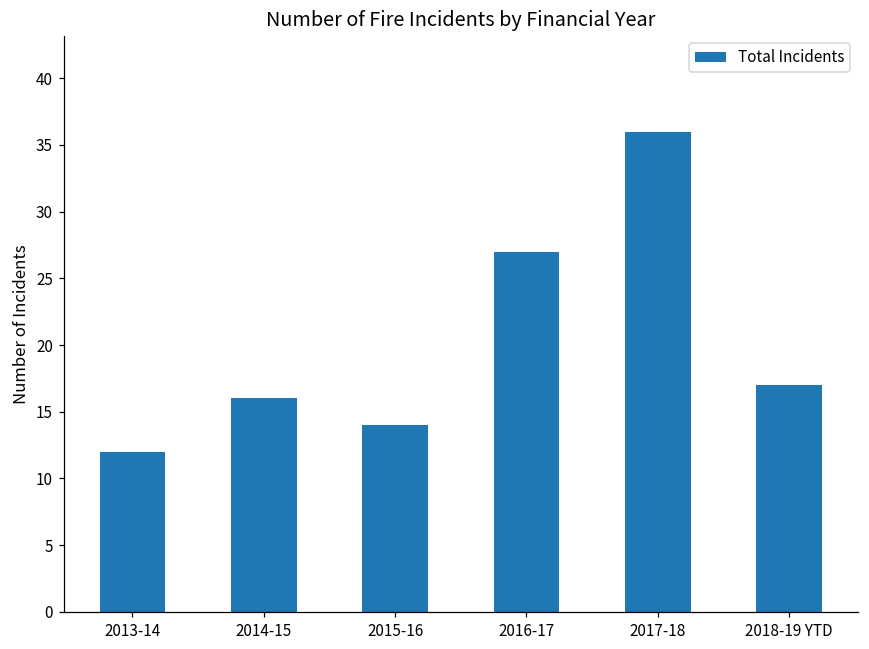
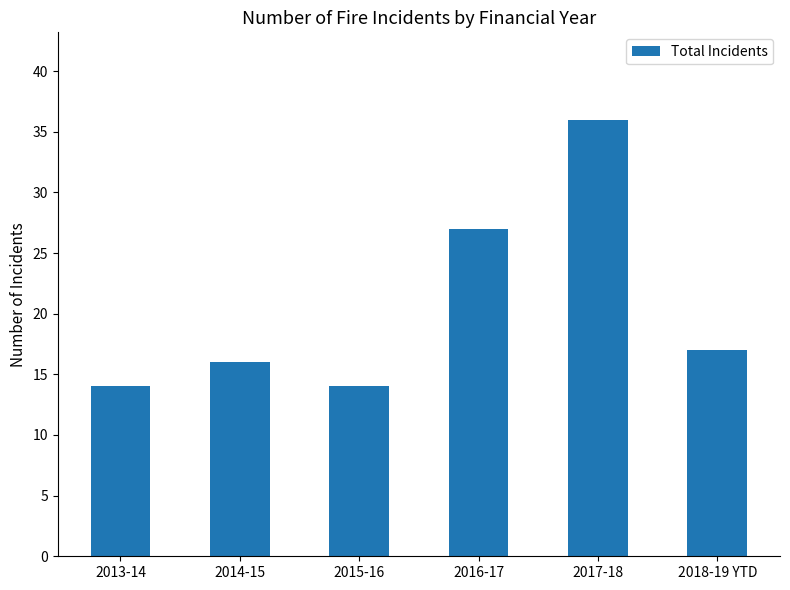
2013-14: 12 -> 14
